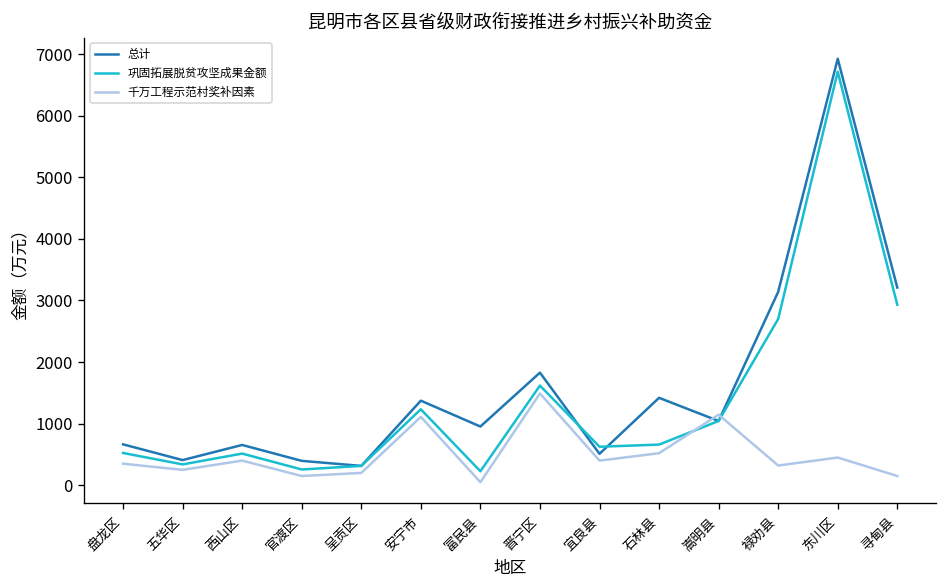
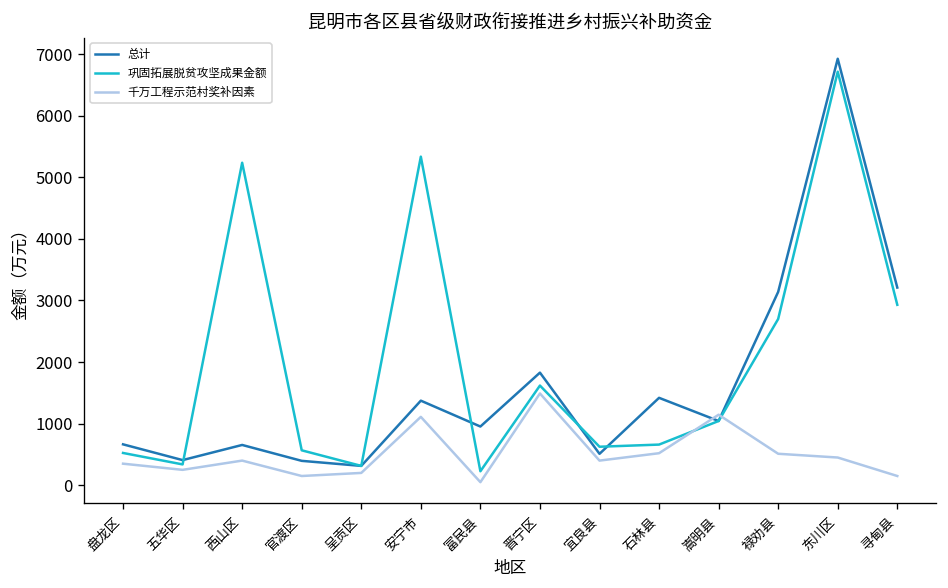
巩固拓展脱贫攻坚成果金额, 西山区: 500 -> 5200
巩固拓展脱贫攻坚成果金额, 官渡区: 300 -> 600
巩固拓展脱贫攻坚成果金额, 安宁市: 1200 -> 5300
千万工程示范村奖补因素, 禄劝县: 300 -> 500
